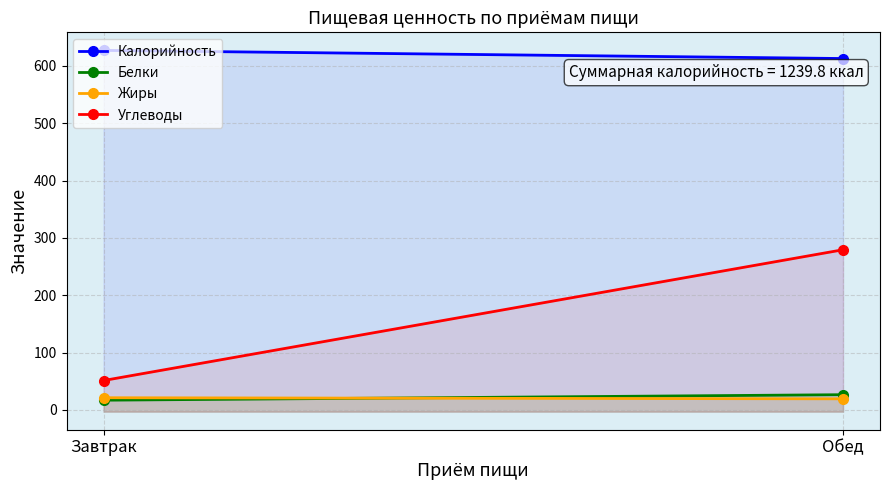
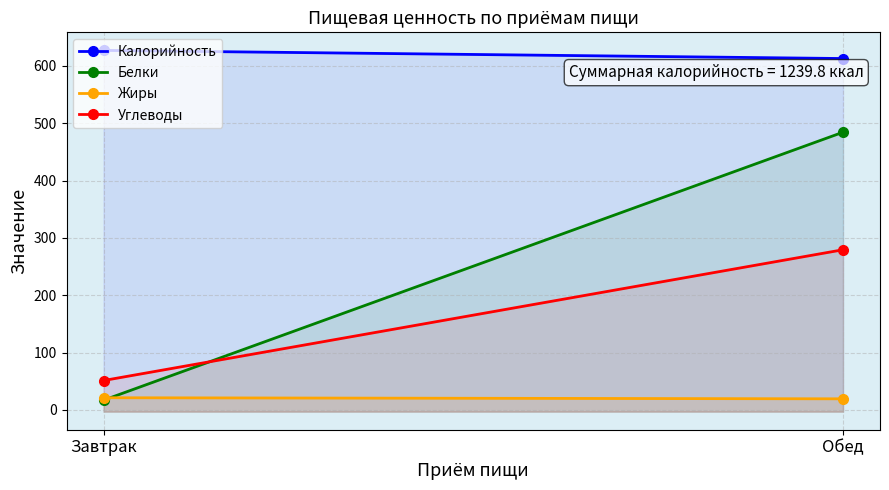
Белки, Обед: 30 -> 480
